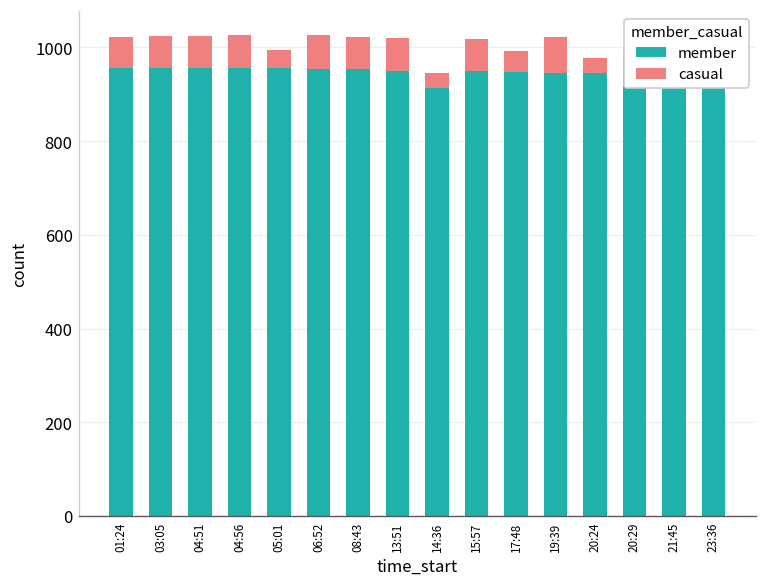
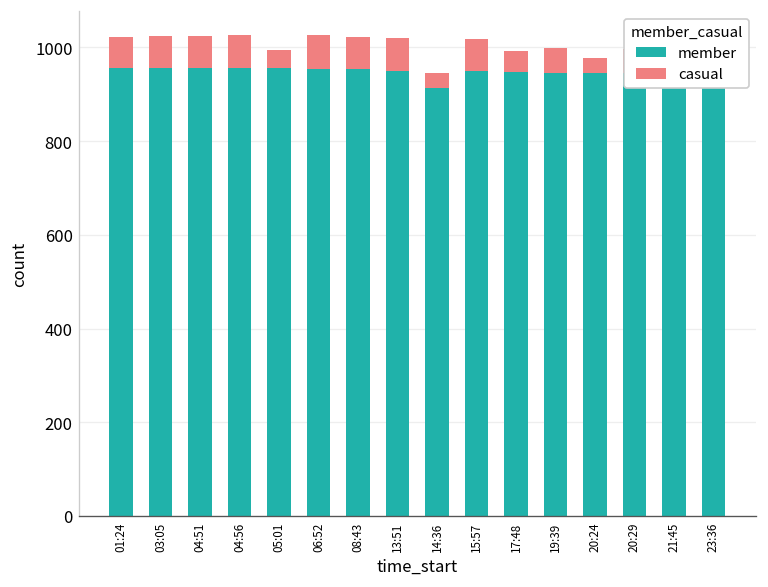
casual, 19:39: 80 -> 50
